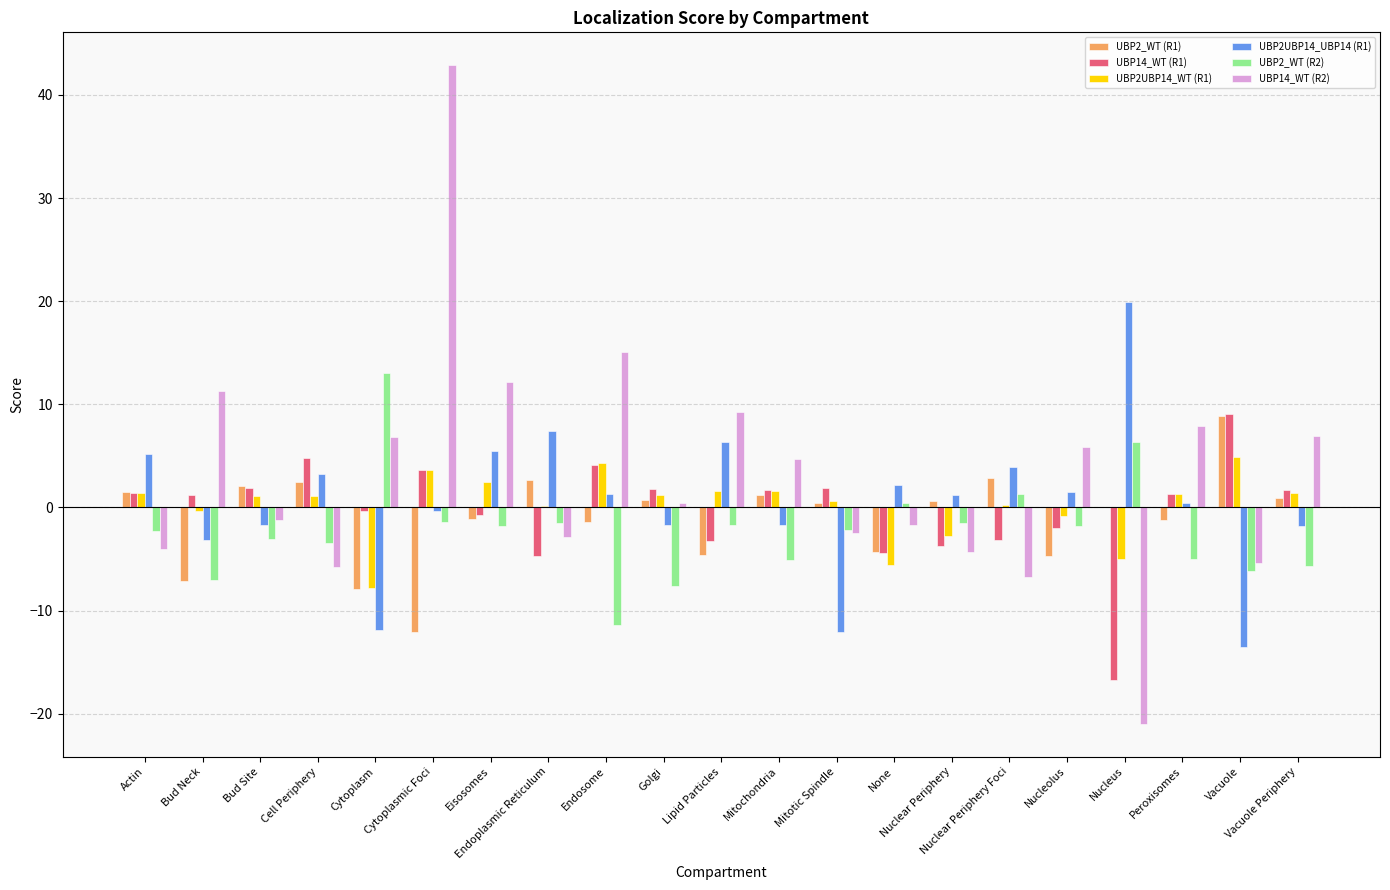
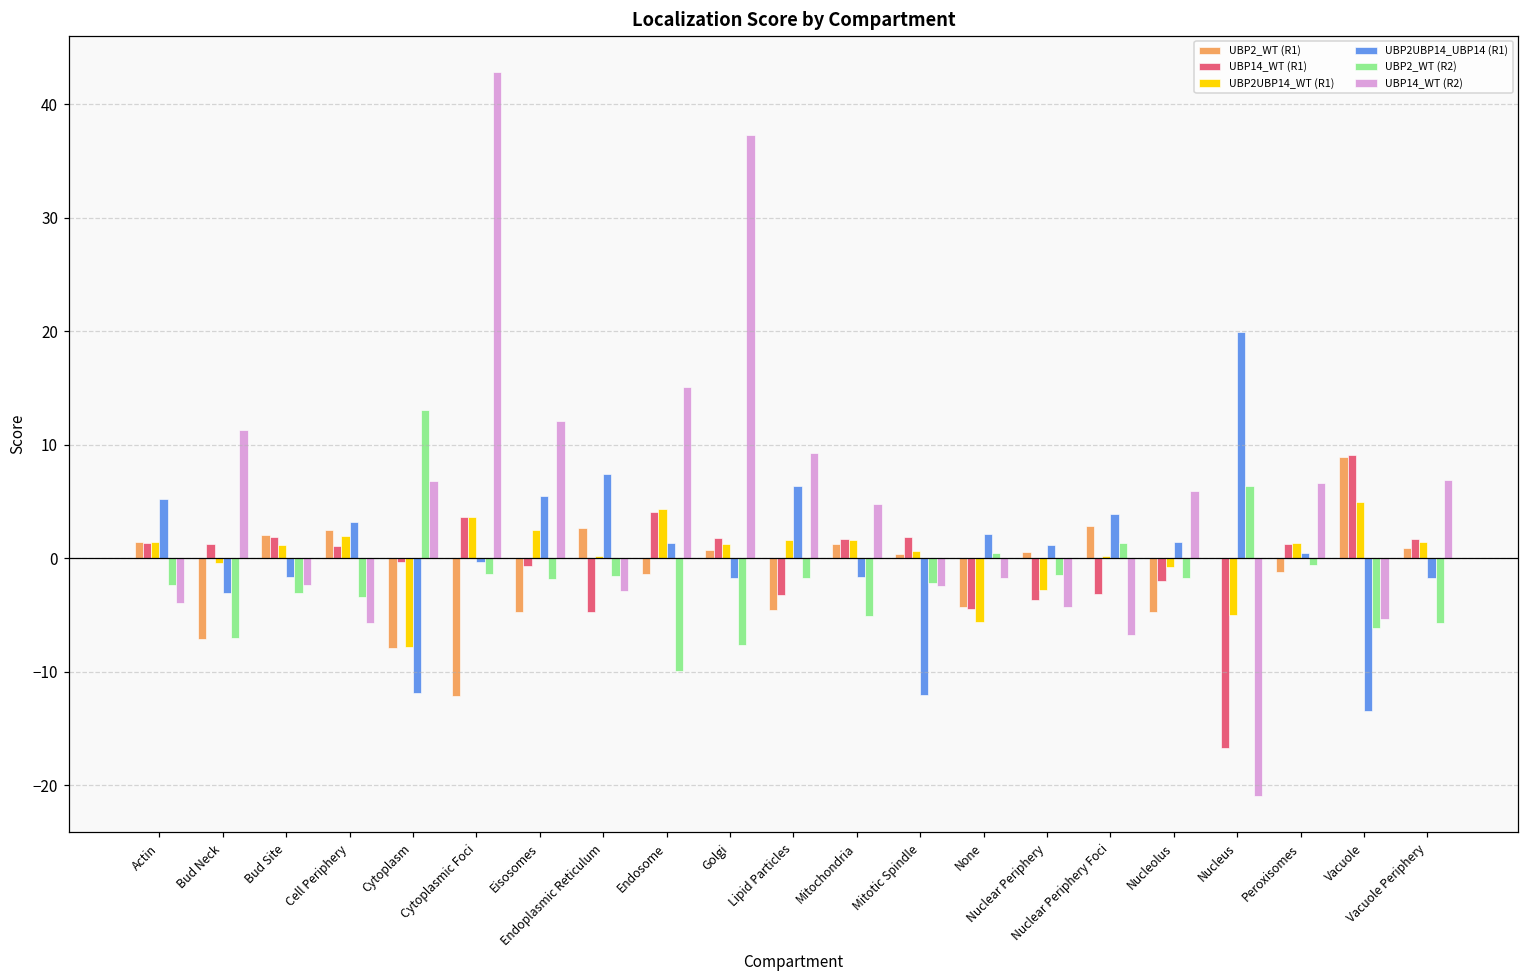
UBP14_WT (R2), Bud Site: -1.2 -> -2.4
UBP14_WT (R1), Cell Periphery: 4.8 -> 1.1
UBP2UBP14_WT (R1), Cell Periphery: 1.1 -> 2.0
UBP2_WT (R1), Eisosomes: -1.1 -> -4.7
UBP2_WT (R2), Endosome: -11.4 -> -9.9
UBP14_WT (R2), Golgi: 0.4 -> 37.3
UBP2_WT (R2), Peroxisomes: -5.0 -> -0.6
UBP14_WT (R2), Peroxisomes: 7.9 -> 6.6
